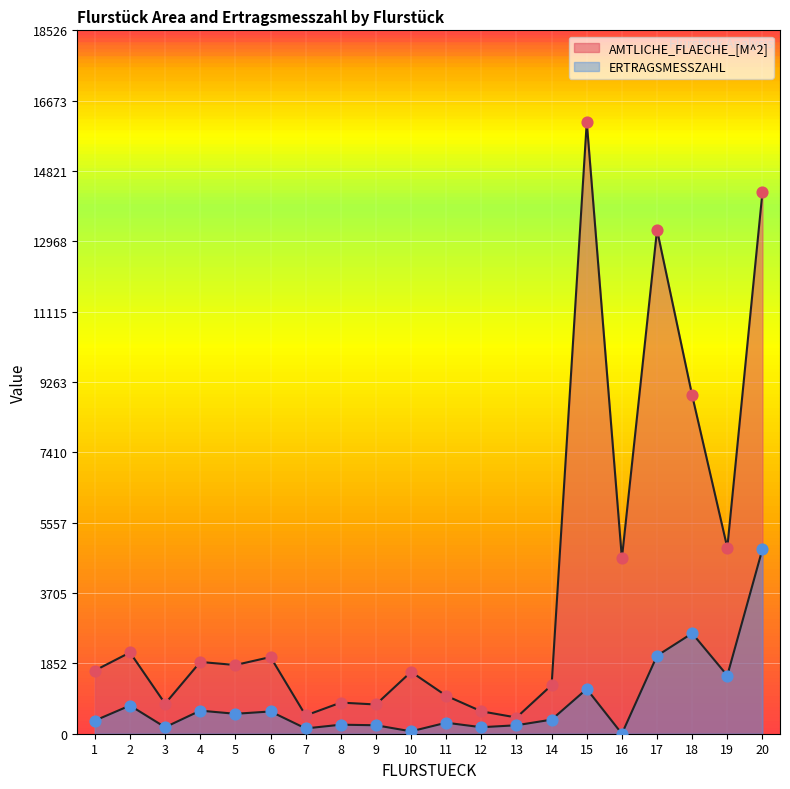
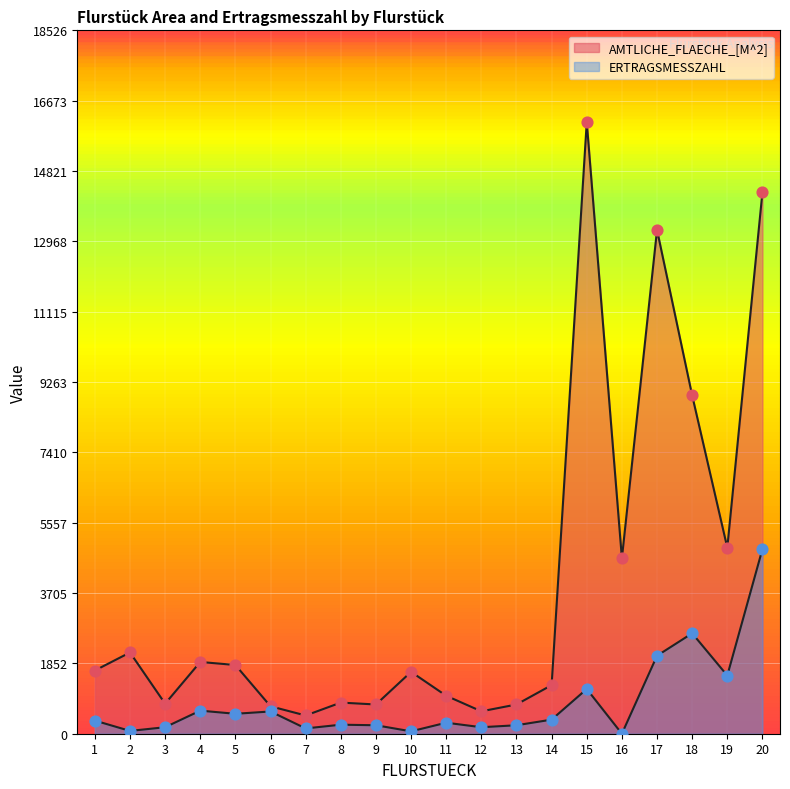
ERTRAGSMESSZAHL, 2: 700 -> 100
AMTLICHE_FLAECHE_[M^2], 6: 2000 -> 700
AMTLICHE_FLAECHE_[M^2], 13: 400 -> 800
